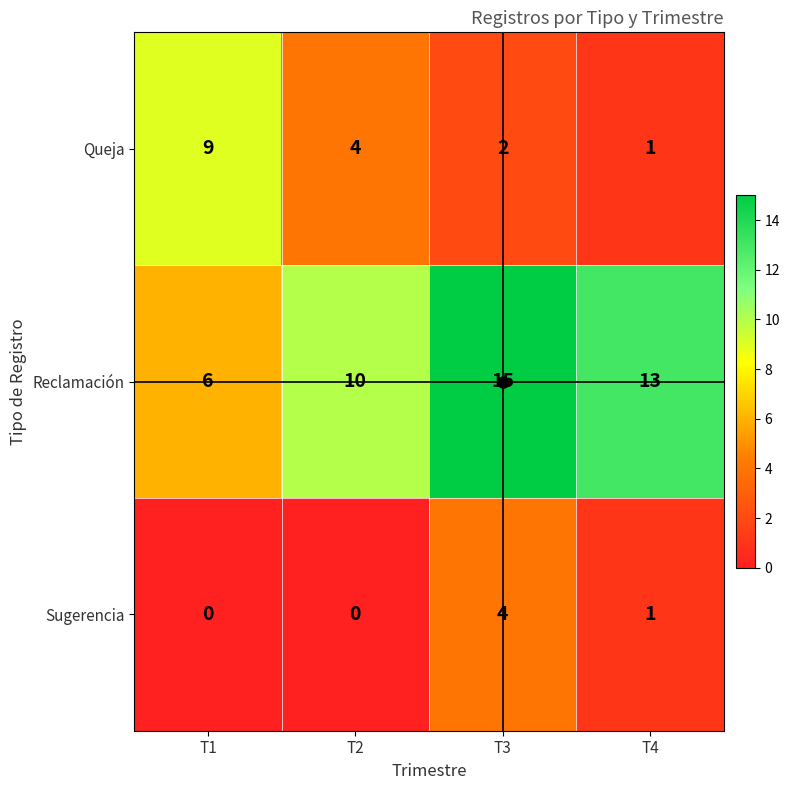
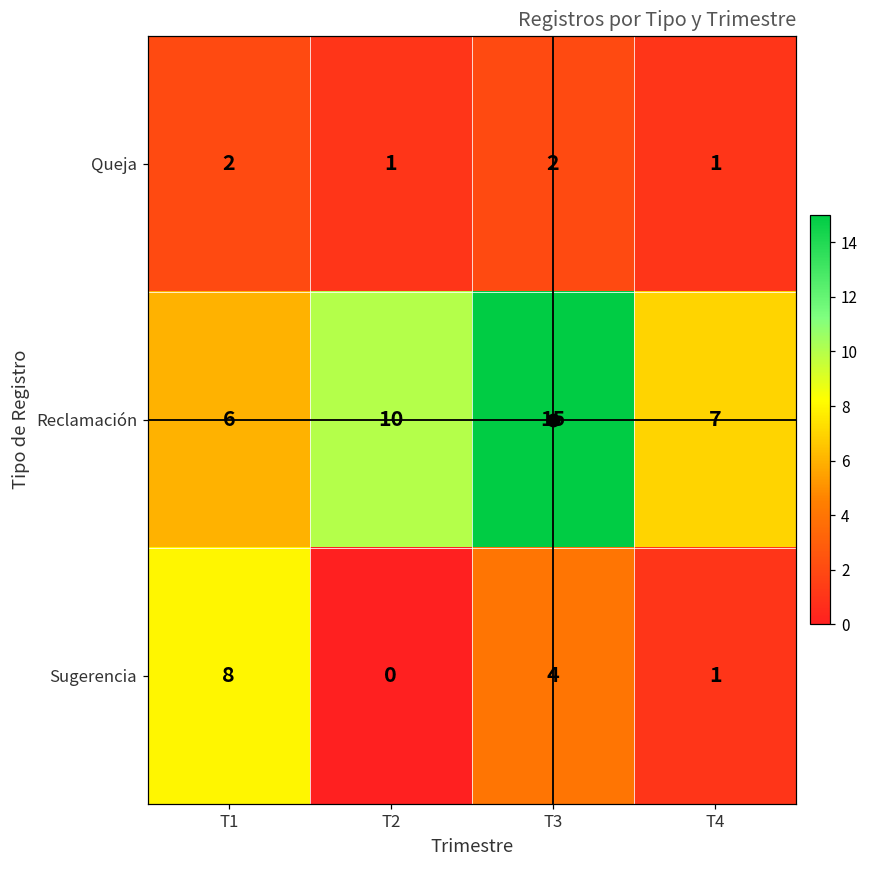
Queja, T1: 9 -> 2
Queja, T2: 4 -> 1
Reclamación, T4: 13 -> 7
Sugerencia, T1: 0 -> 8
